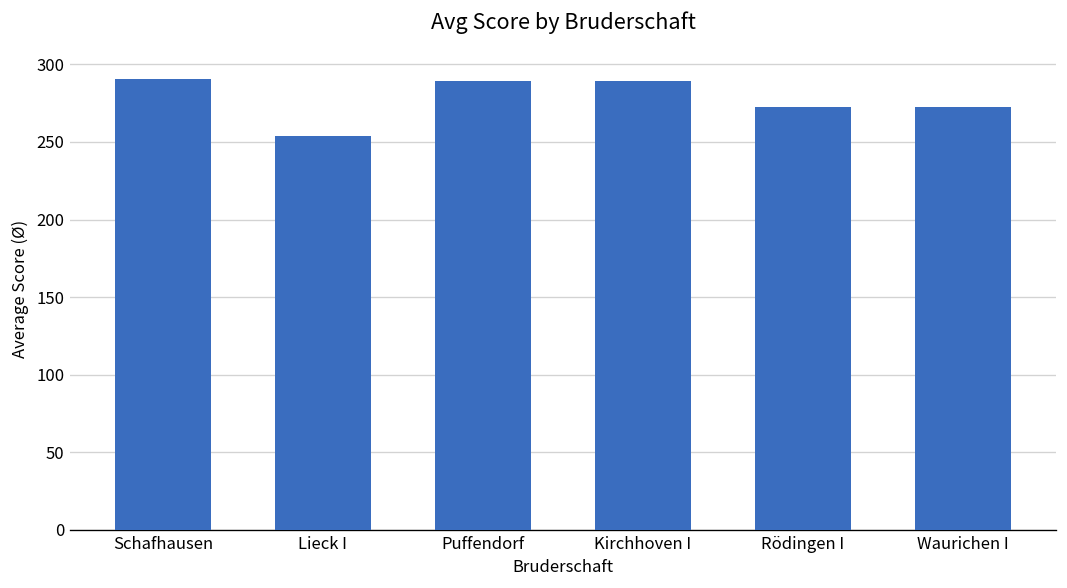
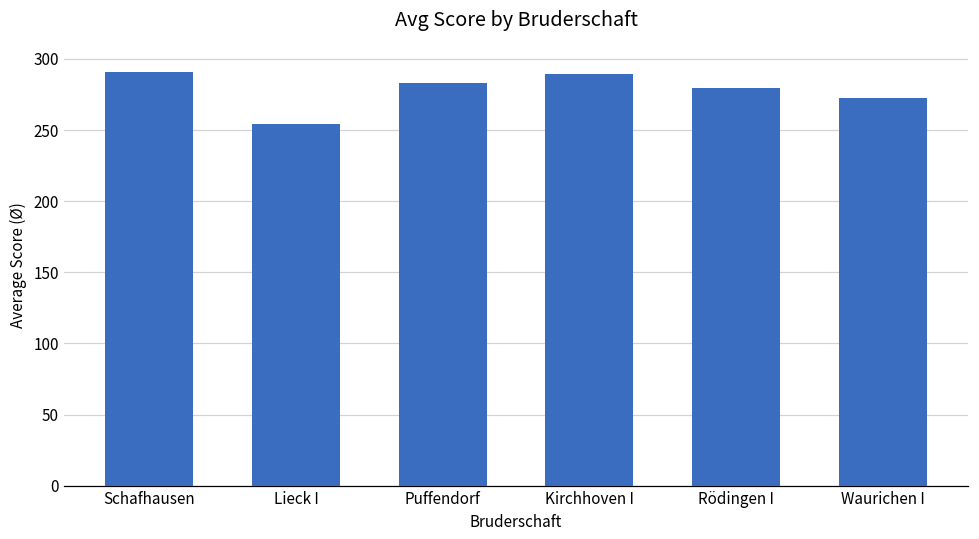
Puffendorf: 290 -> 283
Rödingen I: 273 -> 280
